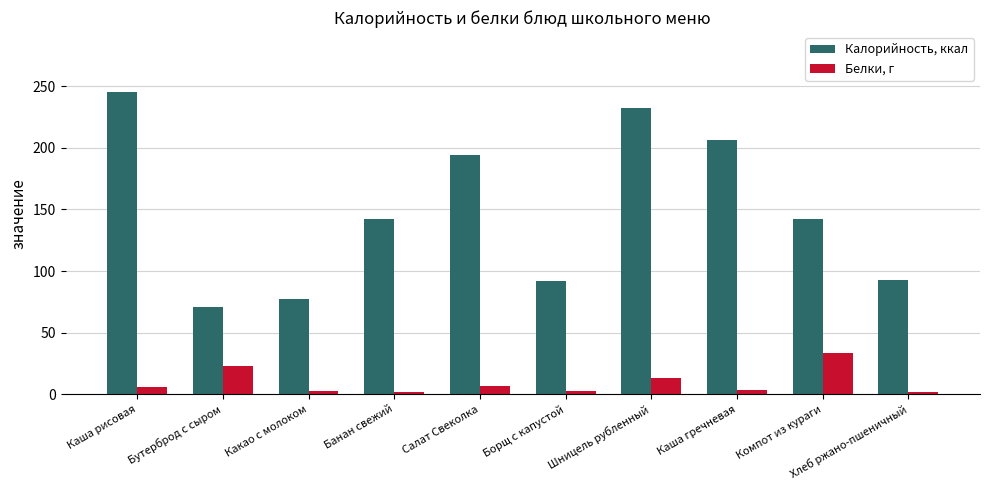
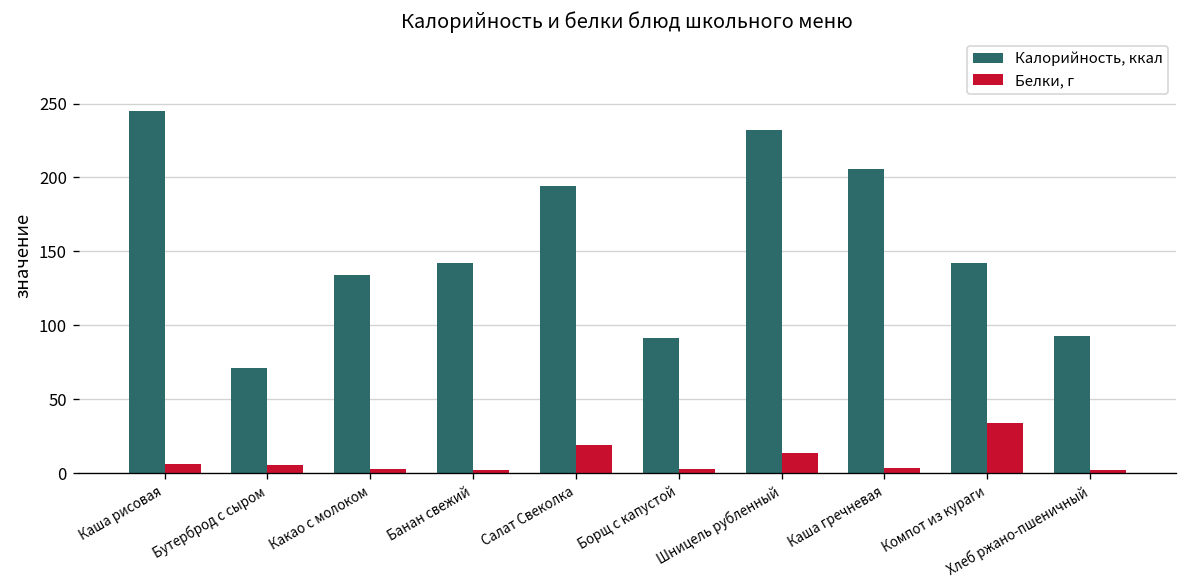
Белки, г, Бутерброд с сыром: 23 -> 6
Калорийность, ккал, Какао с молоком: 77 -> 134
Белки, г, Салат Свеколка: 6 -> 19
